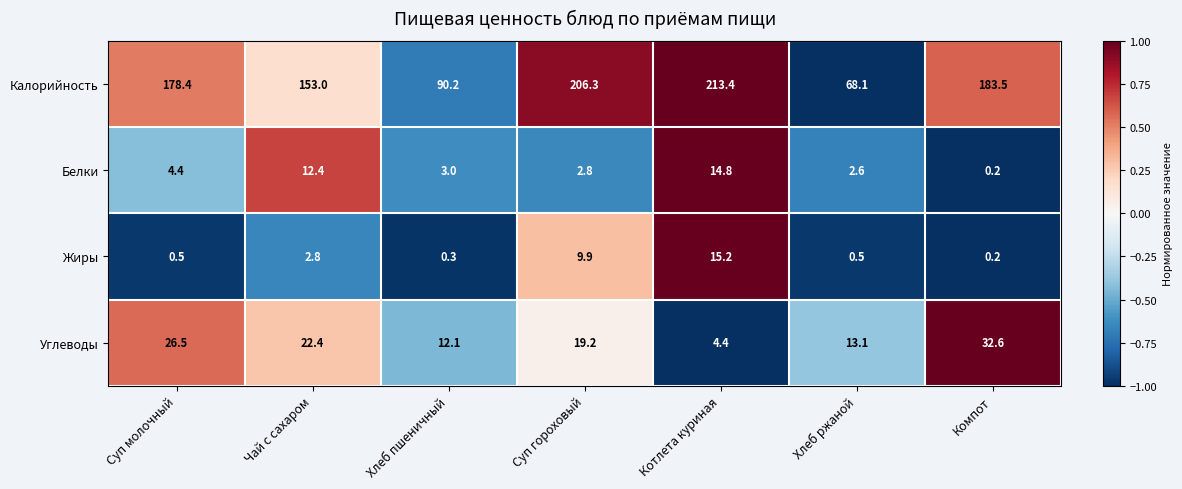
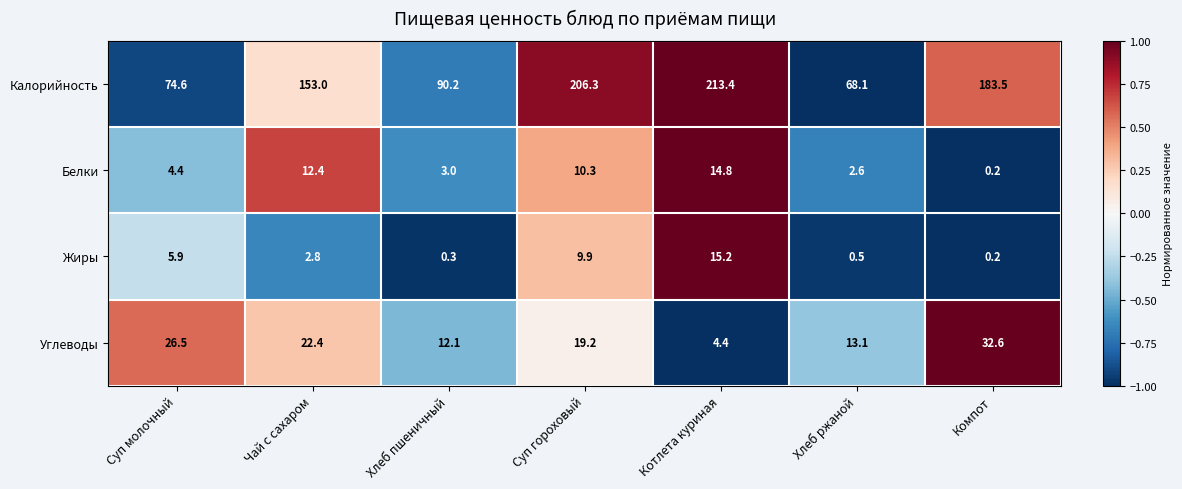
Калорийность, Суп молочный: 178.4 -> 74.6
Белки, Суп гороховый: 2.8 -> 10.3
Жиры, Суп молочный: 0.5 -> 5.9
